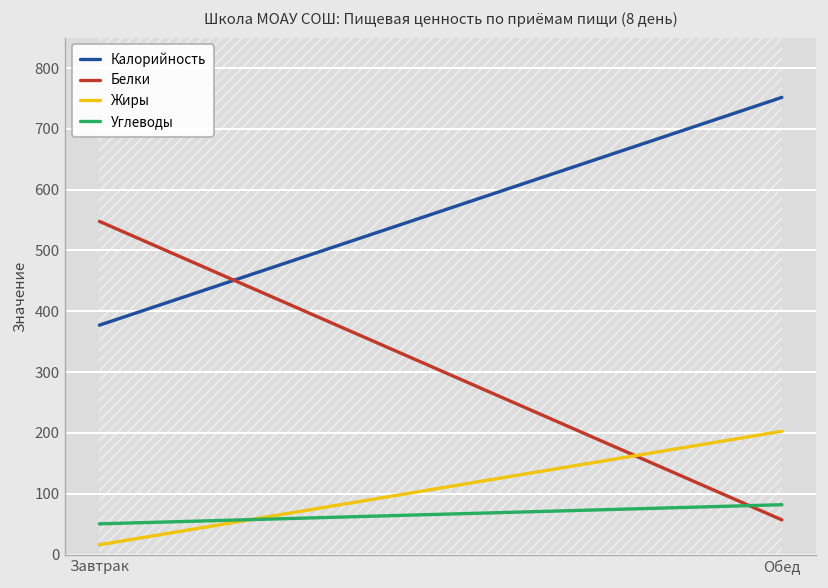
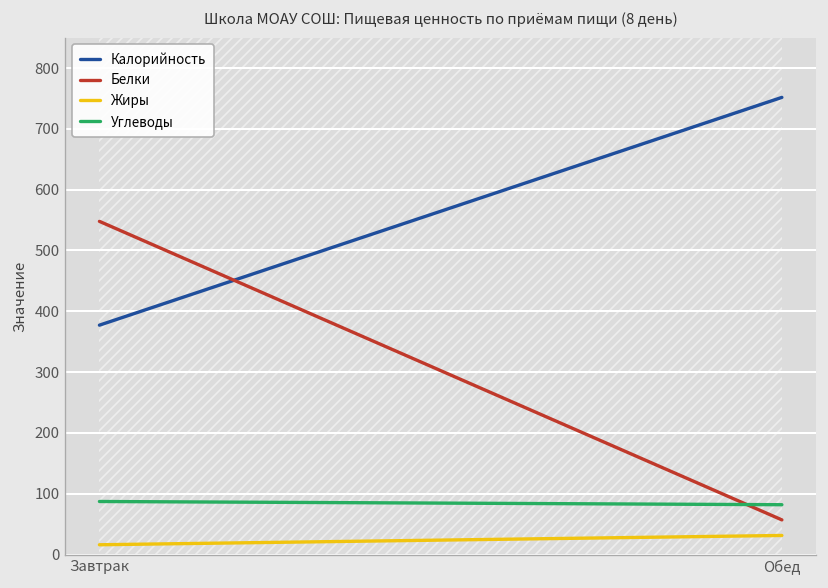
Углеводы, Завтрак: 50 -> 90
Жиры, Обед: 200 -> 30
